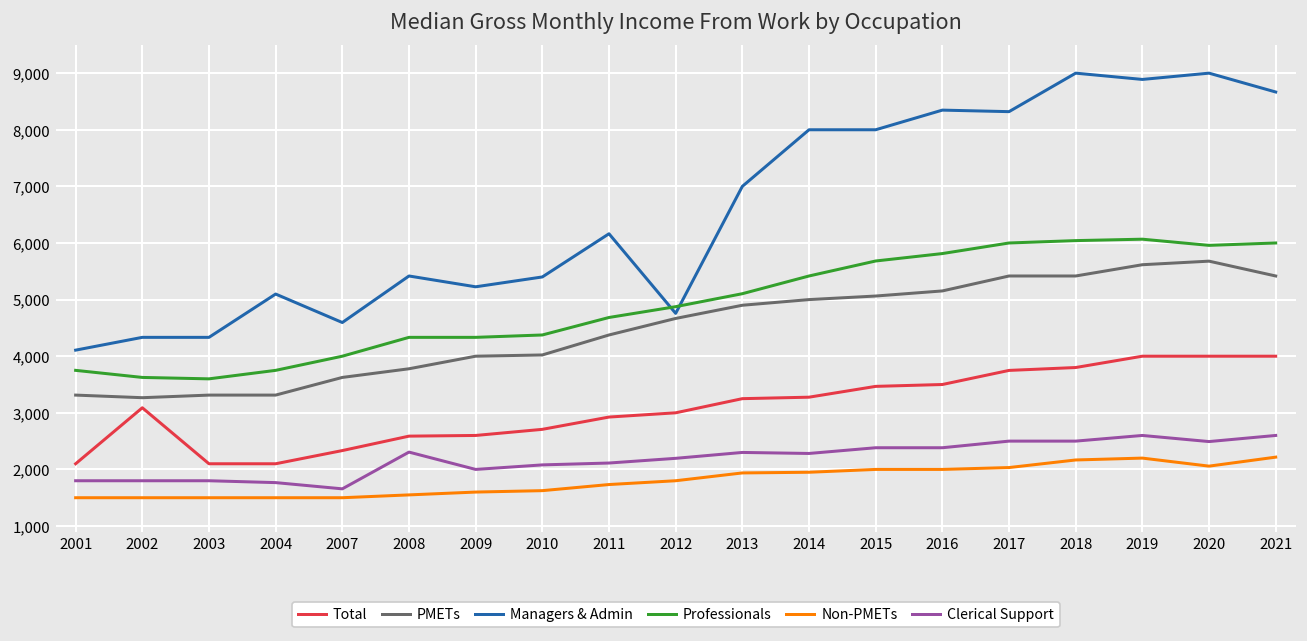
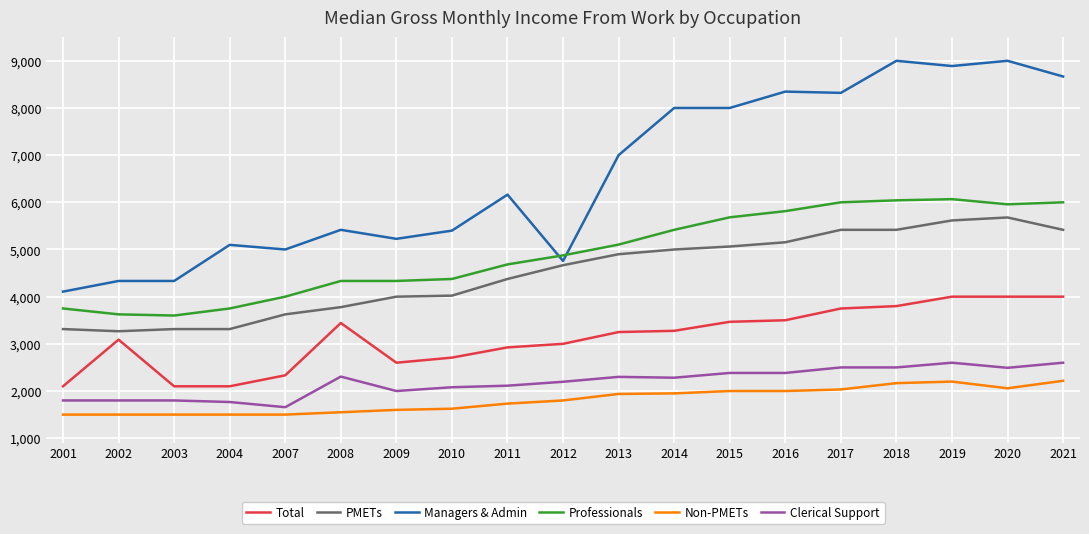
Managers & Admin, 2007: 4,600 -> 5,000
Total, 2008: 2,600 -> 3,400
